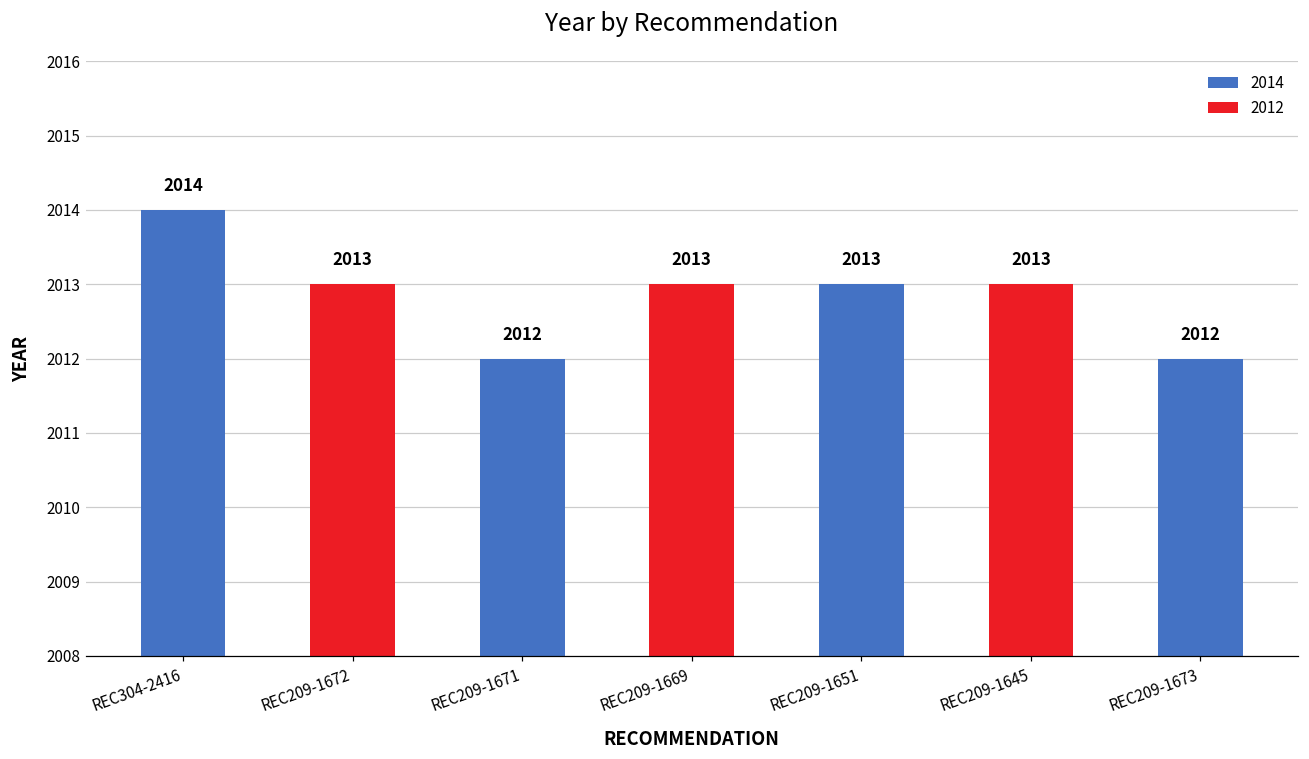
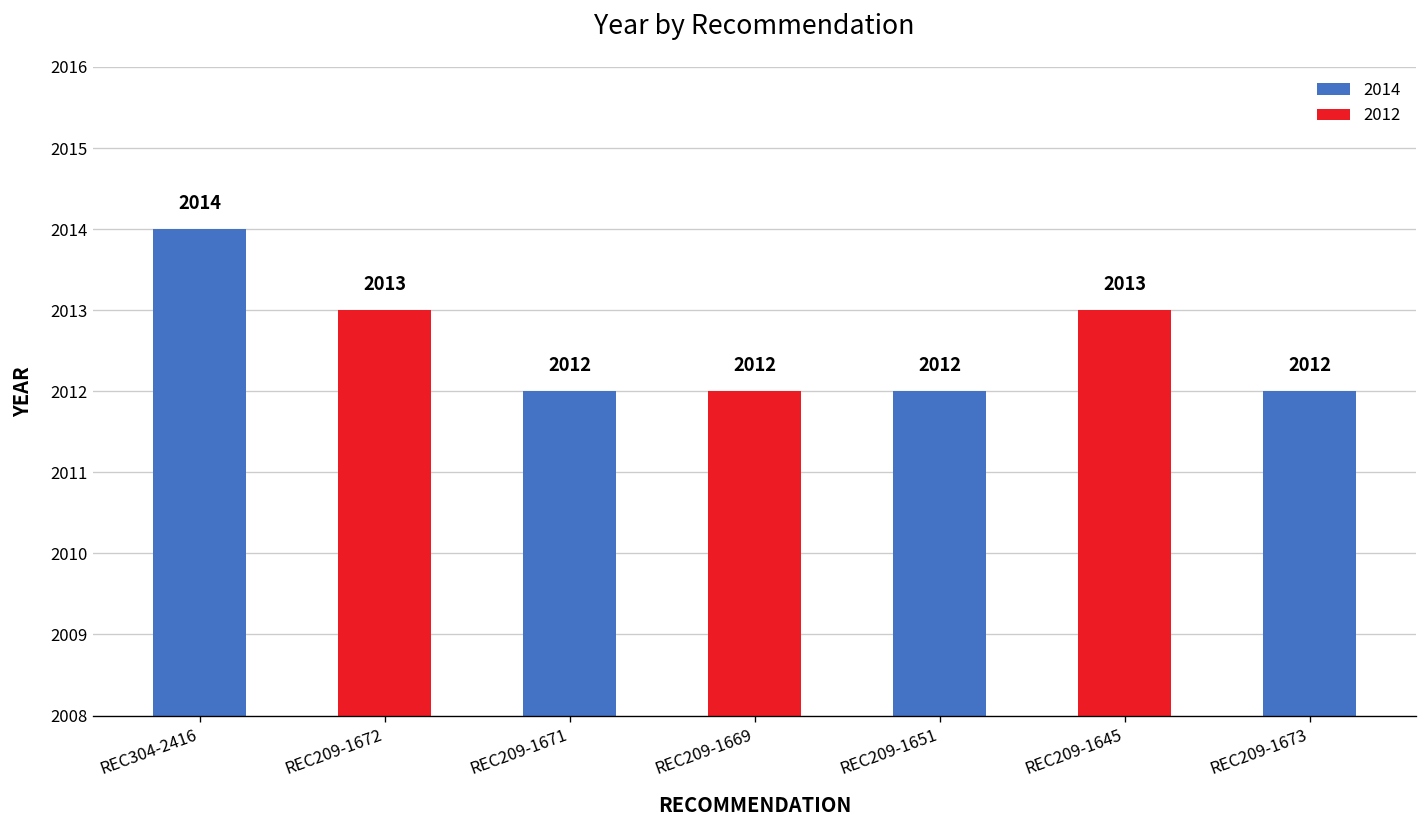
REC209-1669: 2013 -> 2012
REC209-1651: 2013 -> 2012
